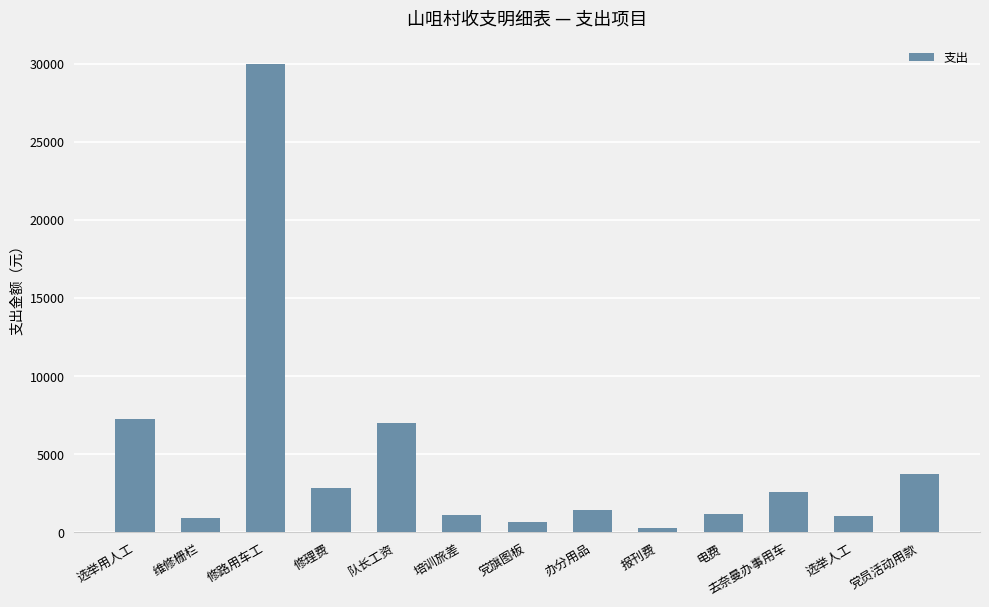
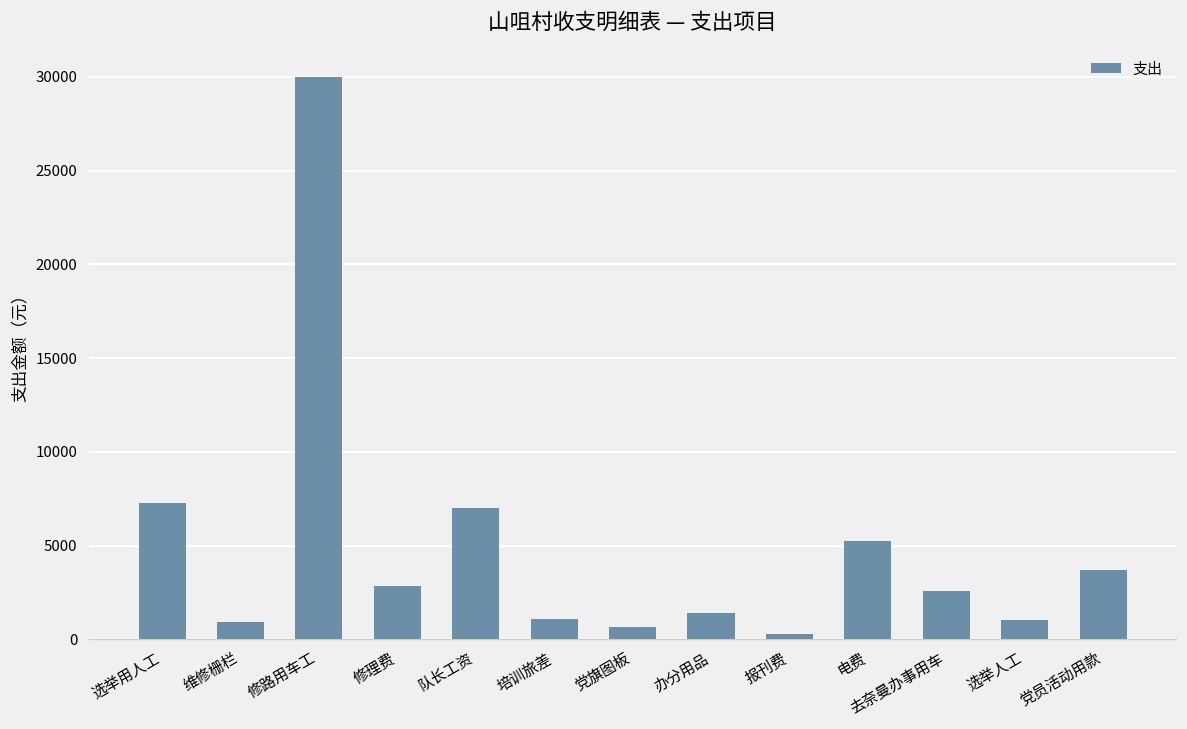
电费: 1200 -> 5300
